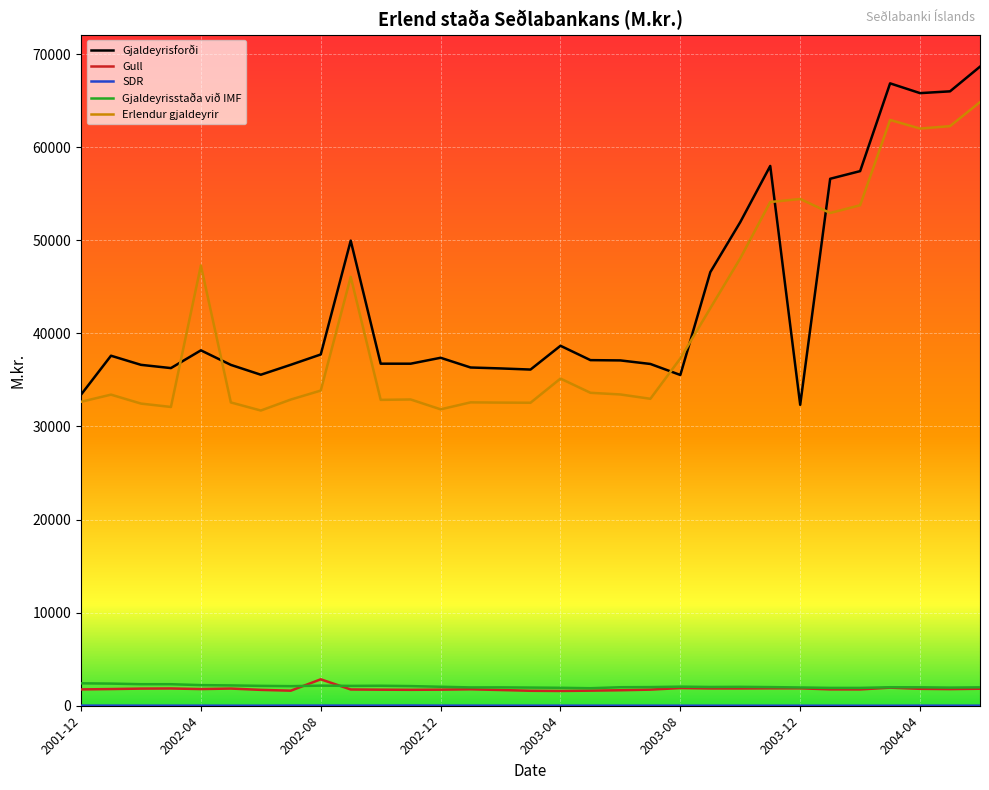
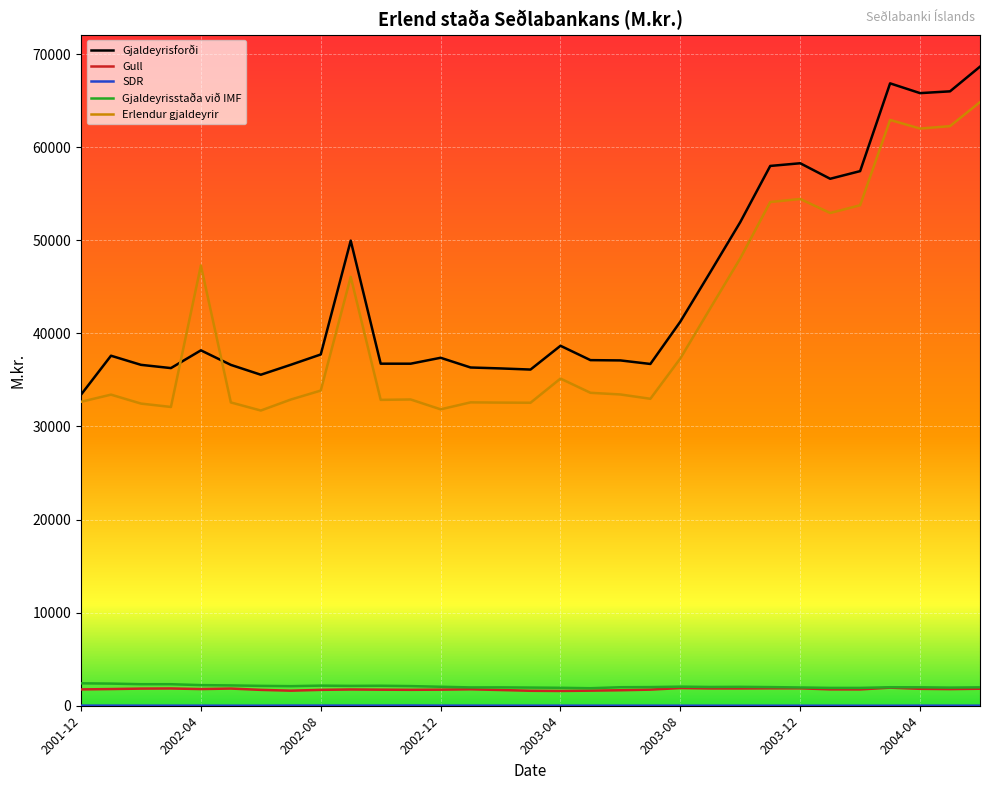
Gull, 2002-08: 3000 -> 2000
Gjaldeyrisforði, 2003-08: 36000 -> 41000
Gjaldeyrisforði, 2003-12: 32000 -> 58000
